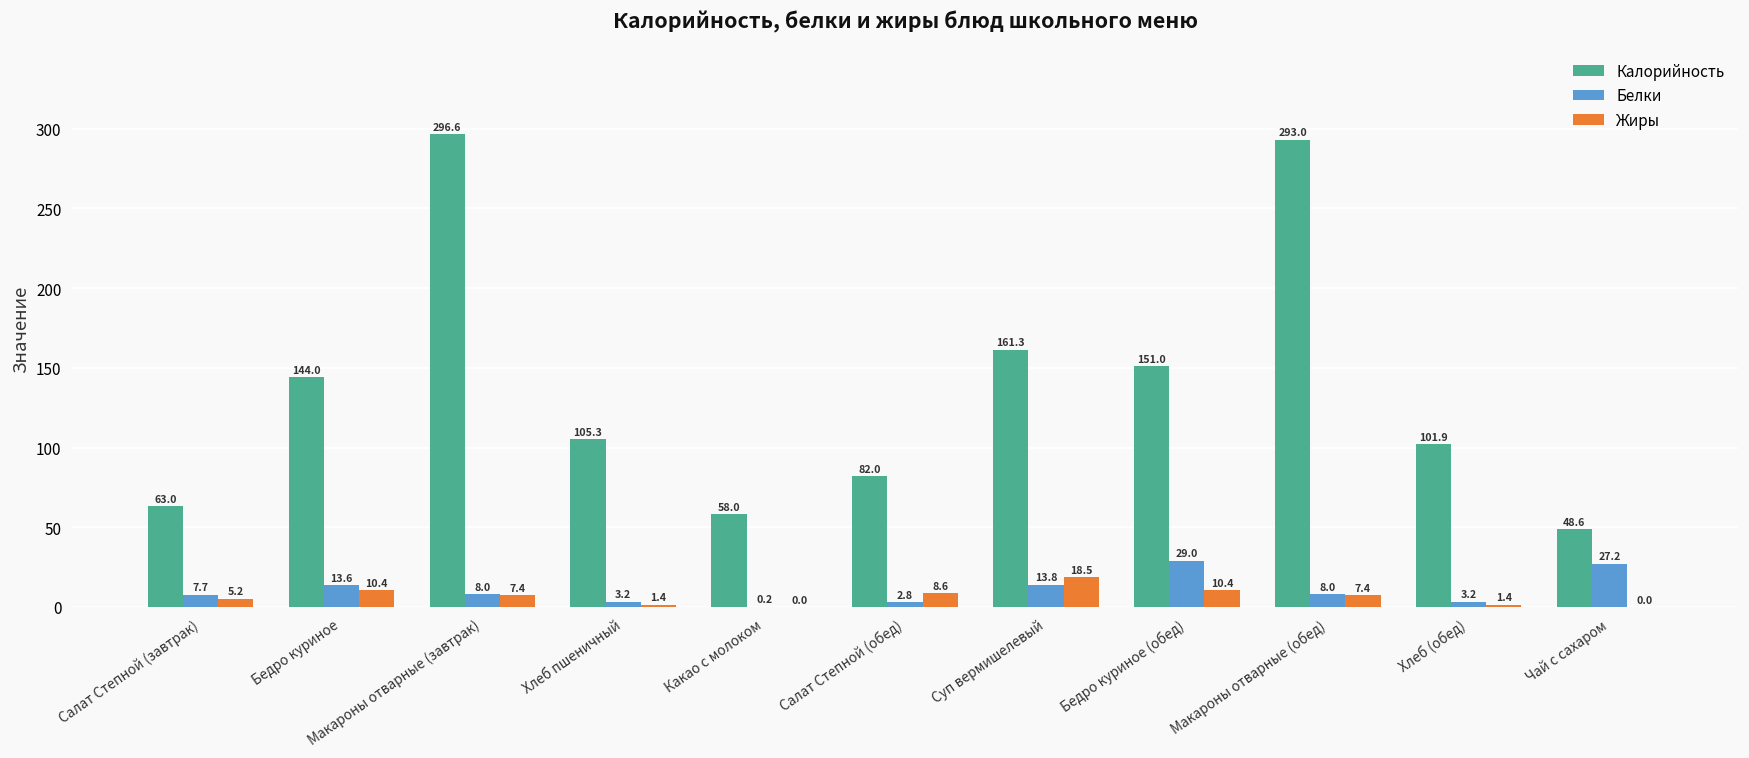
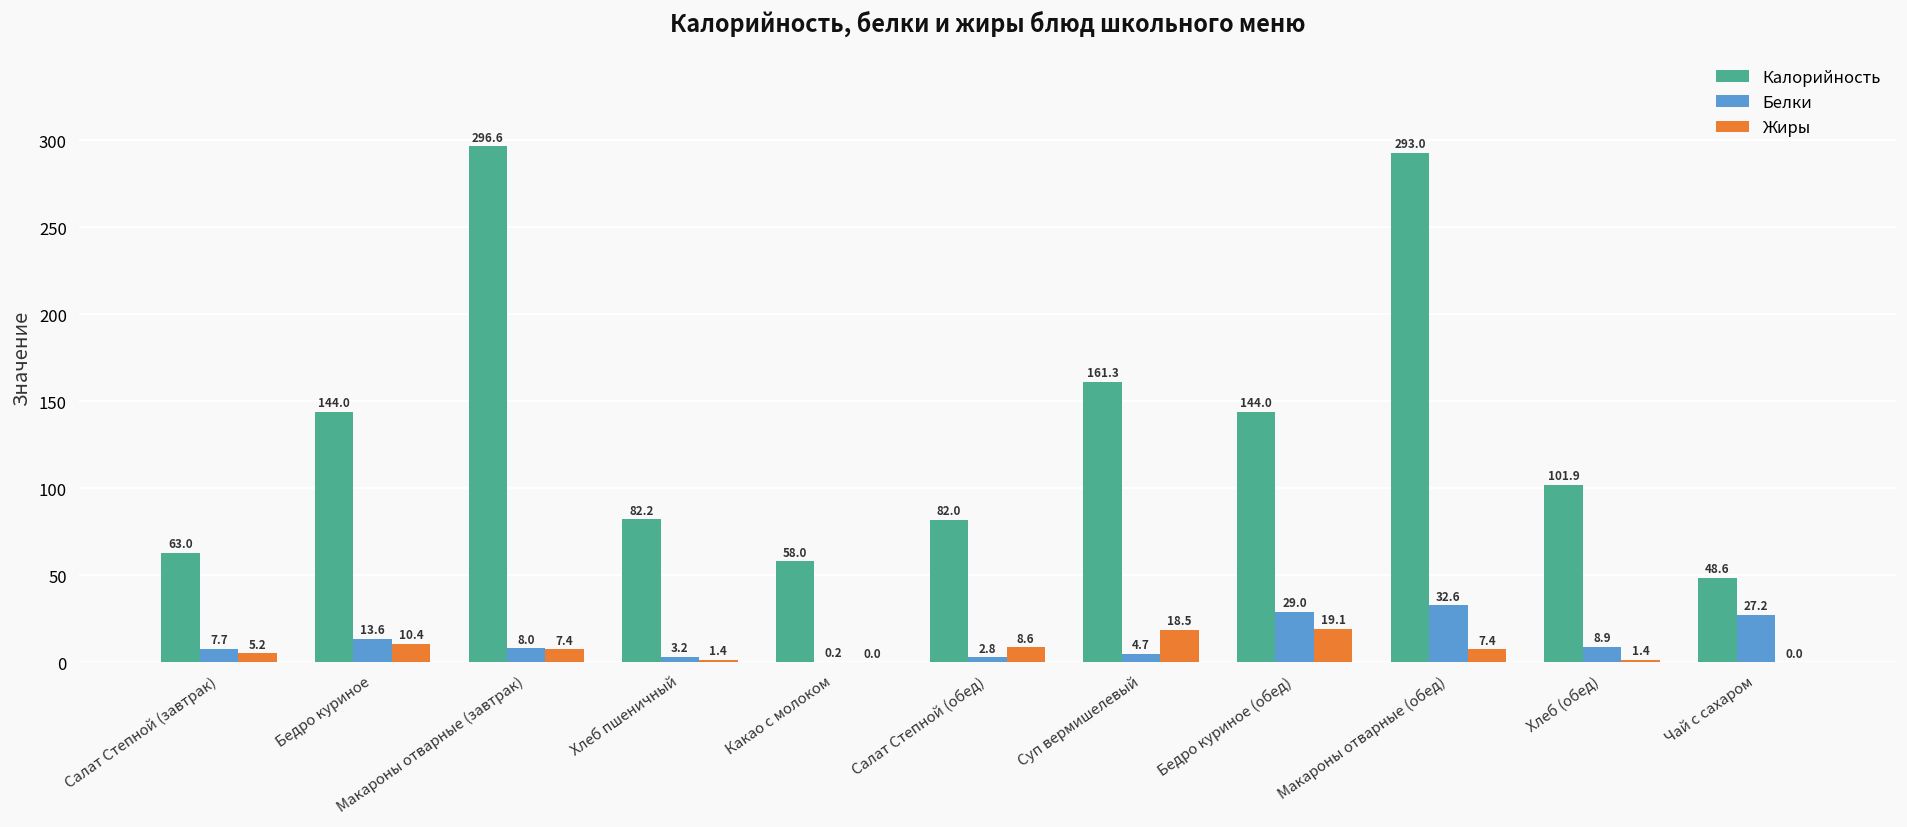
Калорийность, Хлеб пшеничный: 105.3 -> 82.2
Белки, Суп вермишелевый: 13.8 -> 4.7
Калорийность, Бедро куриное (обед): 151.0 -> 144.0
Жиры, Бедро куриное (обед): 10.4 -> 19.1
Белки, Макароны отварные (обед): 8.0 -> 32.6
Белки, Хлеб (обед): 3.2 -> 8.9
